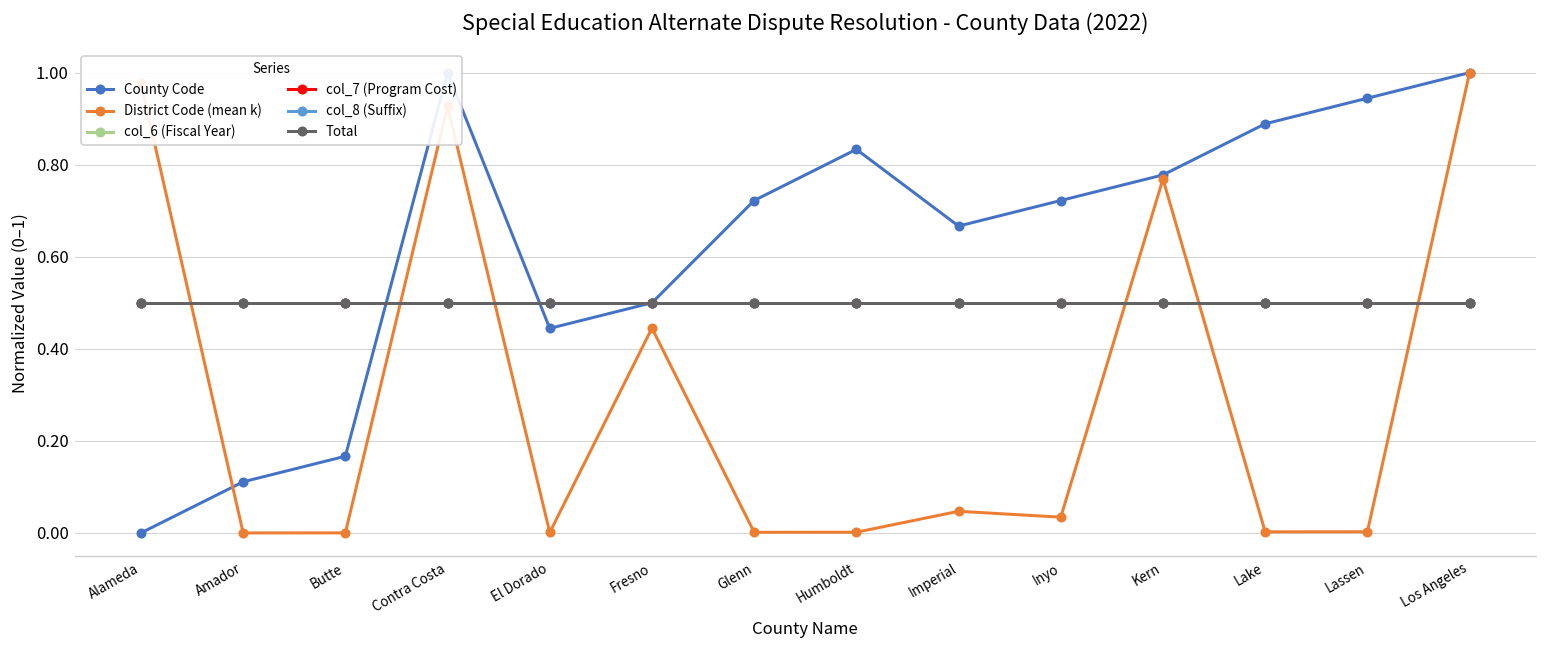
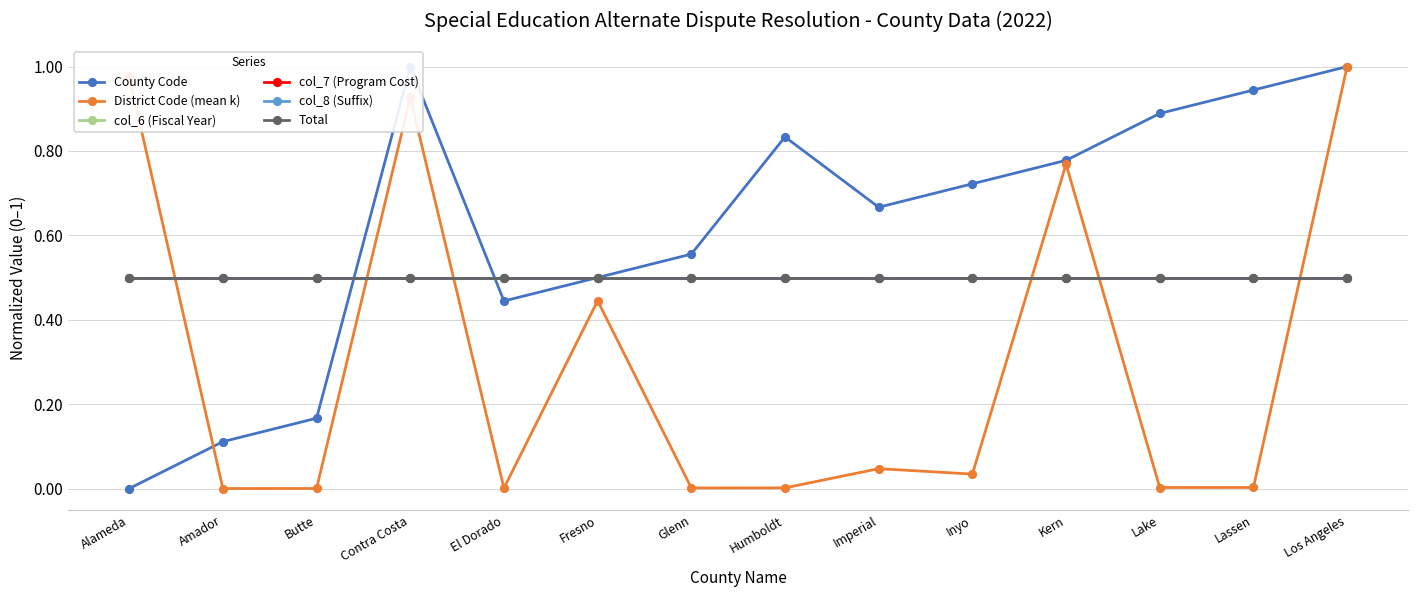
County Code, Glenn: 0.72 -> 0.56
